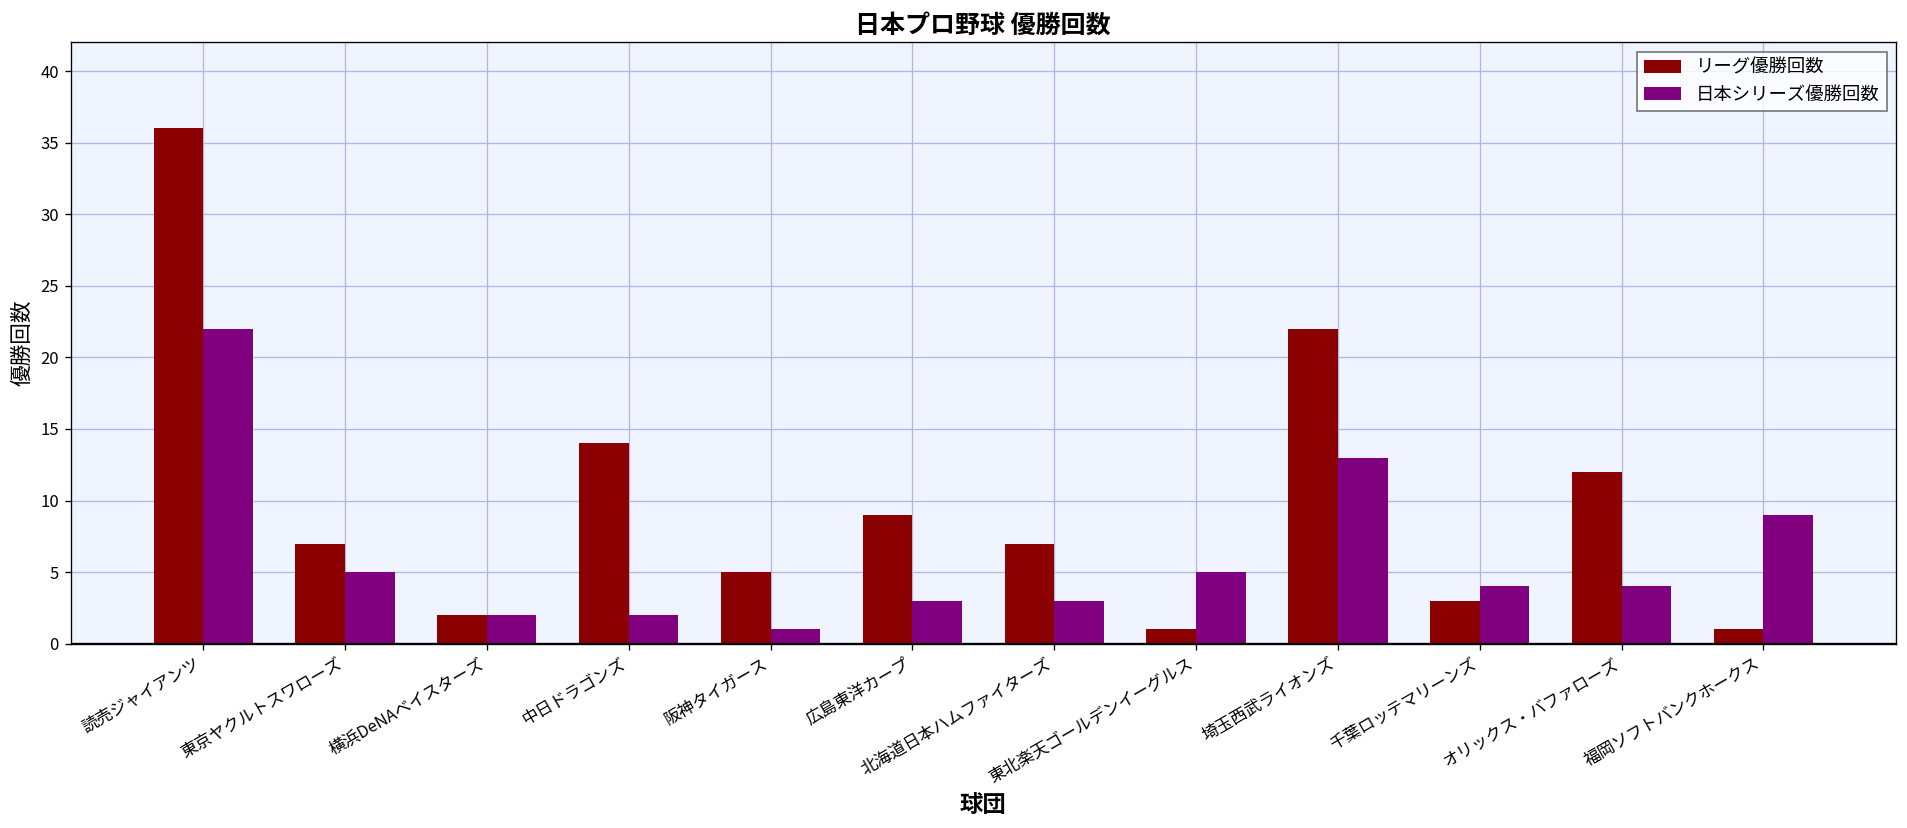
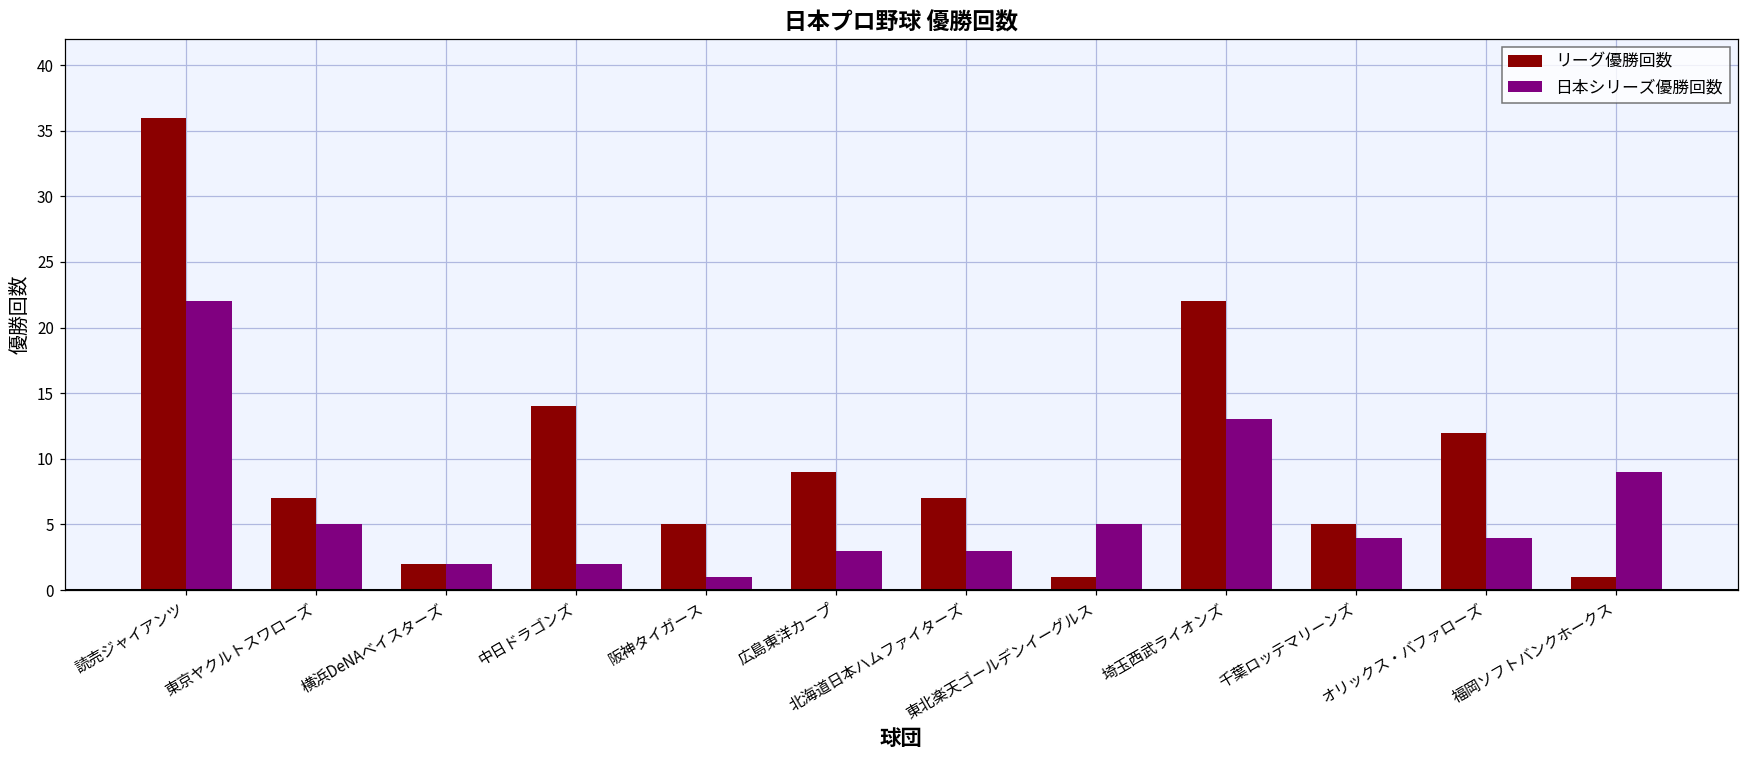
リーグ優勝回数, 千葉ロッテマリーンズ: 3 -> 5
